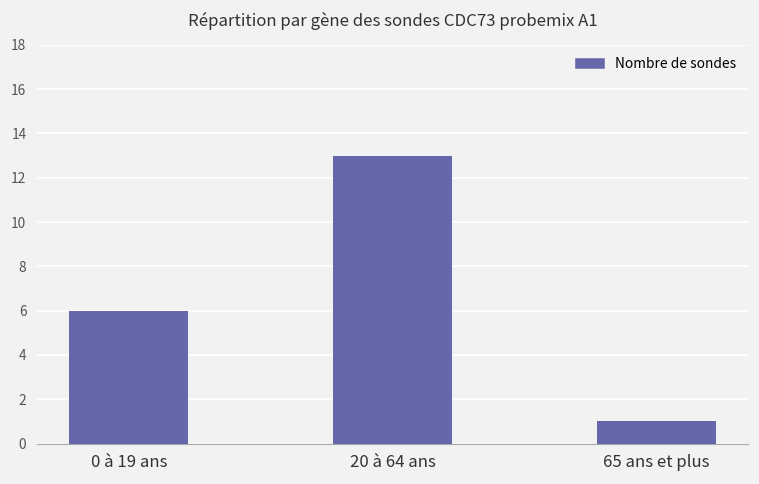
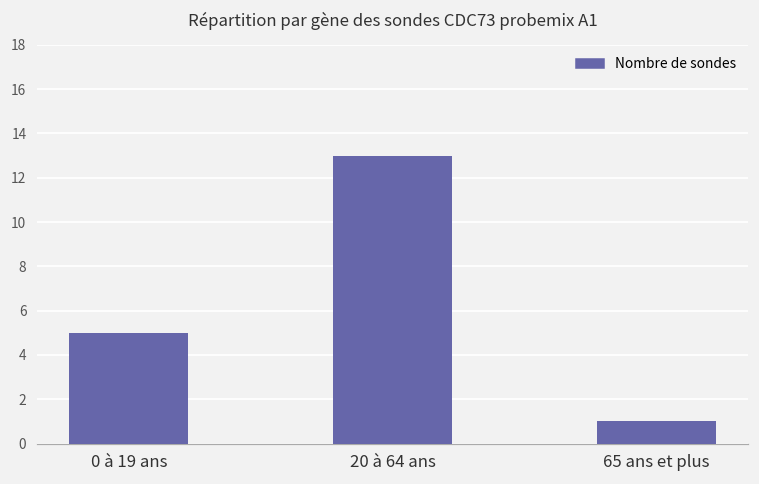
0 à 19 ans: 6 -> 5
